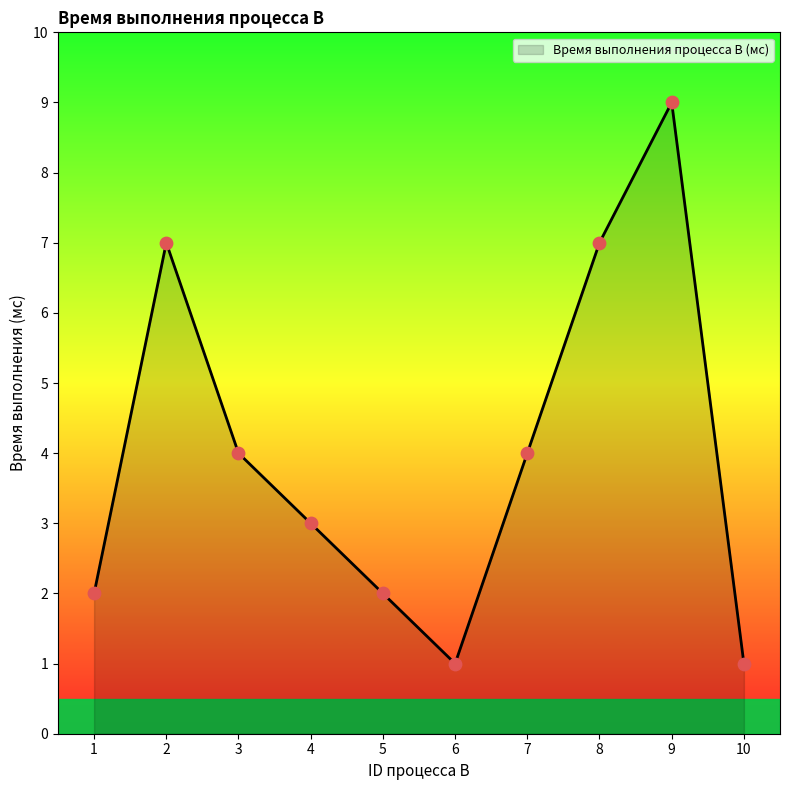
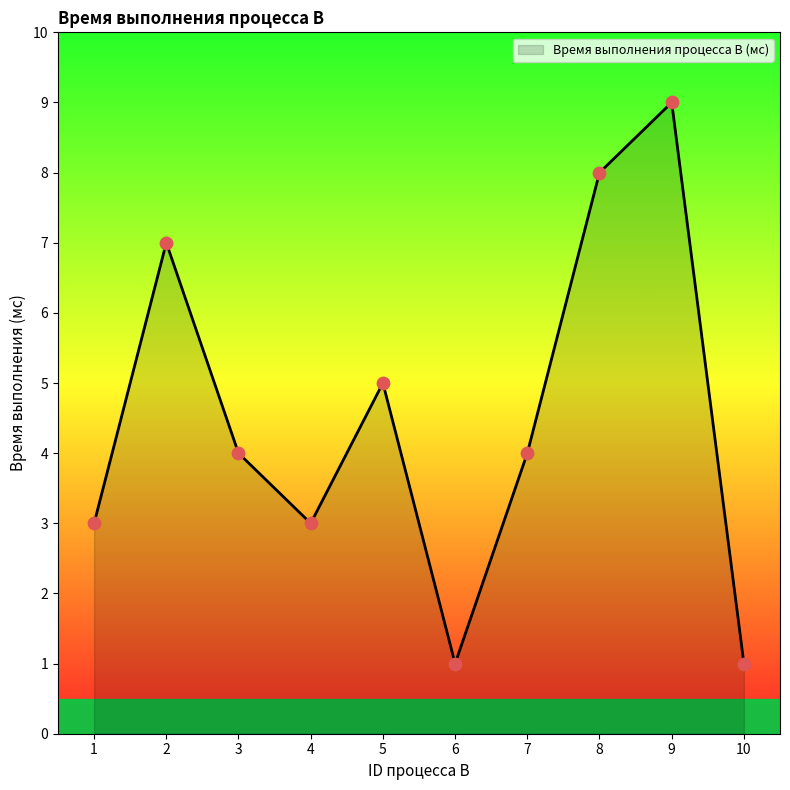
1: 2 -> 3
5: 2 -> 5
8: 7 -> 8
